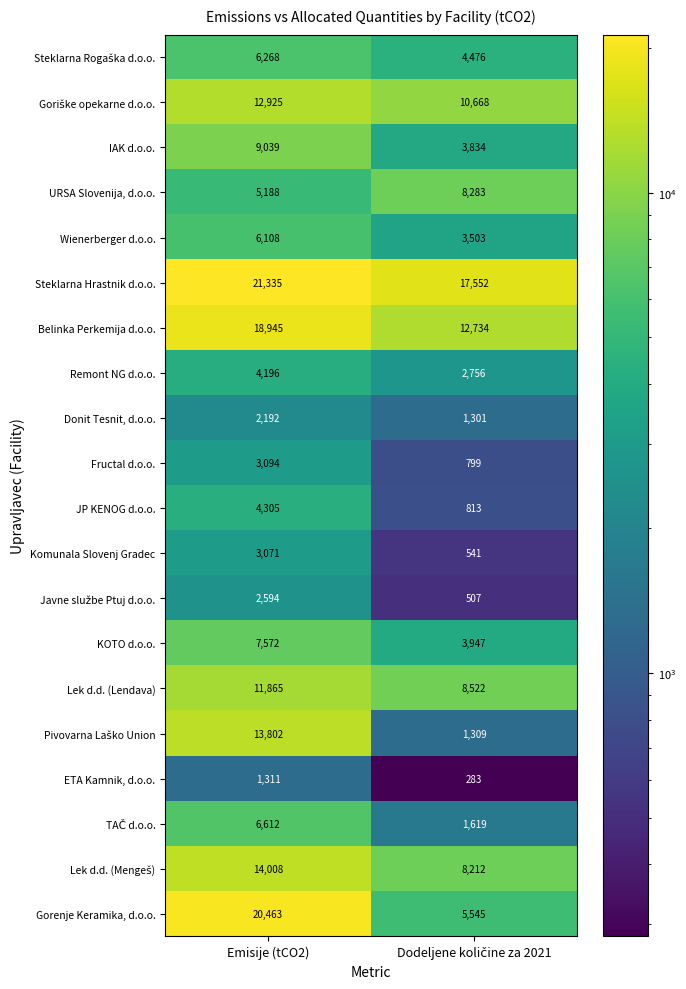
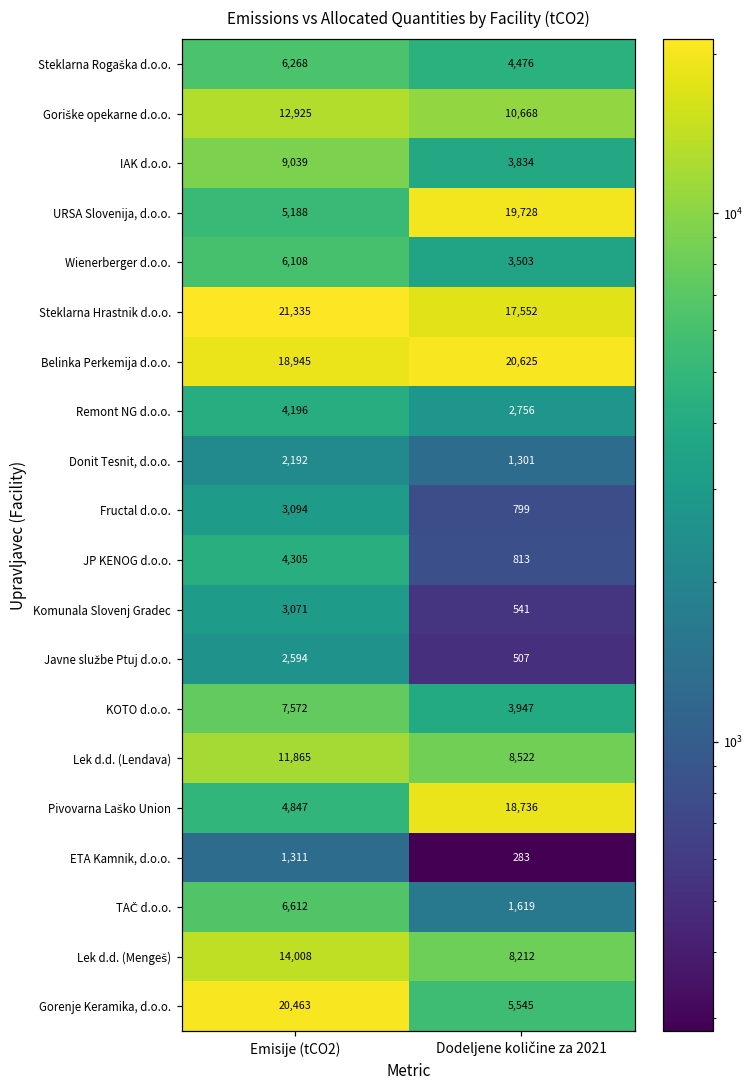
URSA Slovenija, d.o.o., Dodeljene količine za 2021: 8,283 -> 19,728
Belinka Perkemija d.o.o., Dodeljene količine za 2021: 12,734 -> 20,625
Pivovarna Laško Union, Emisije (tCO2): 13,802 -> 4,847
Pivovarna Laško Union, Dodeljene količine za 2021: 1,309 -> 18,736
